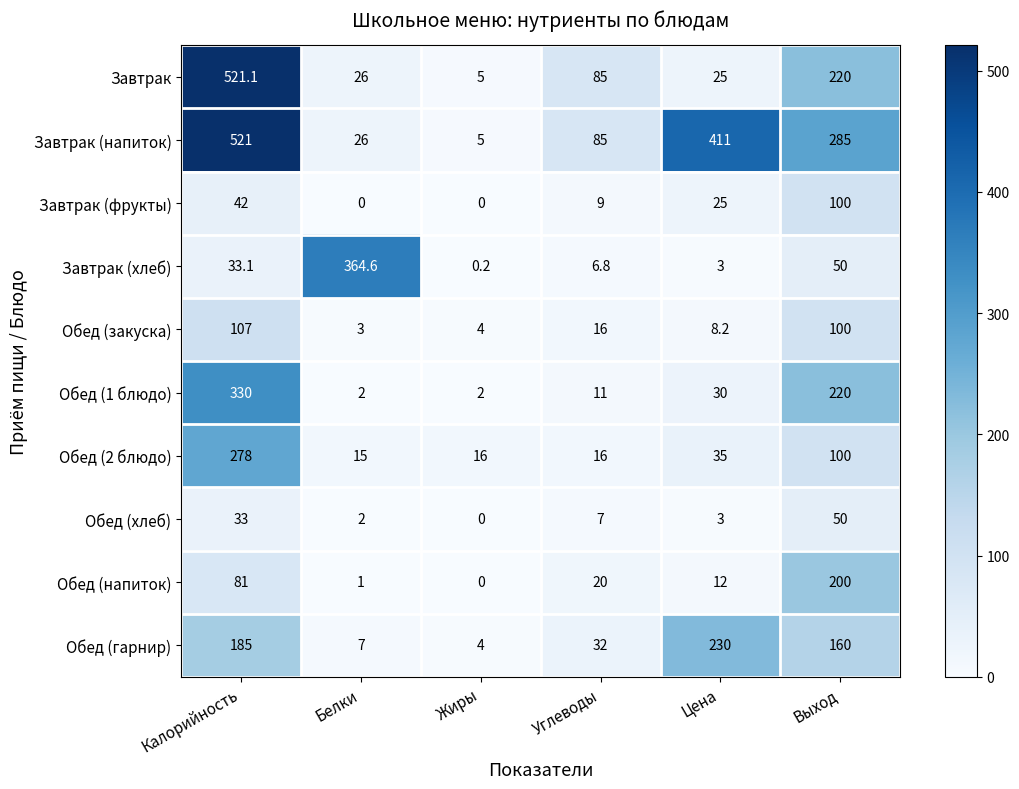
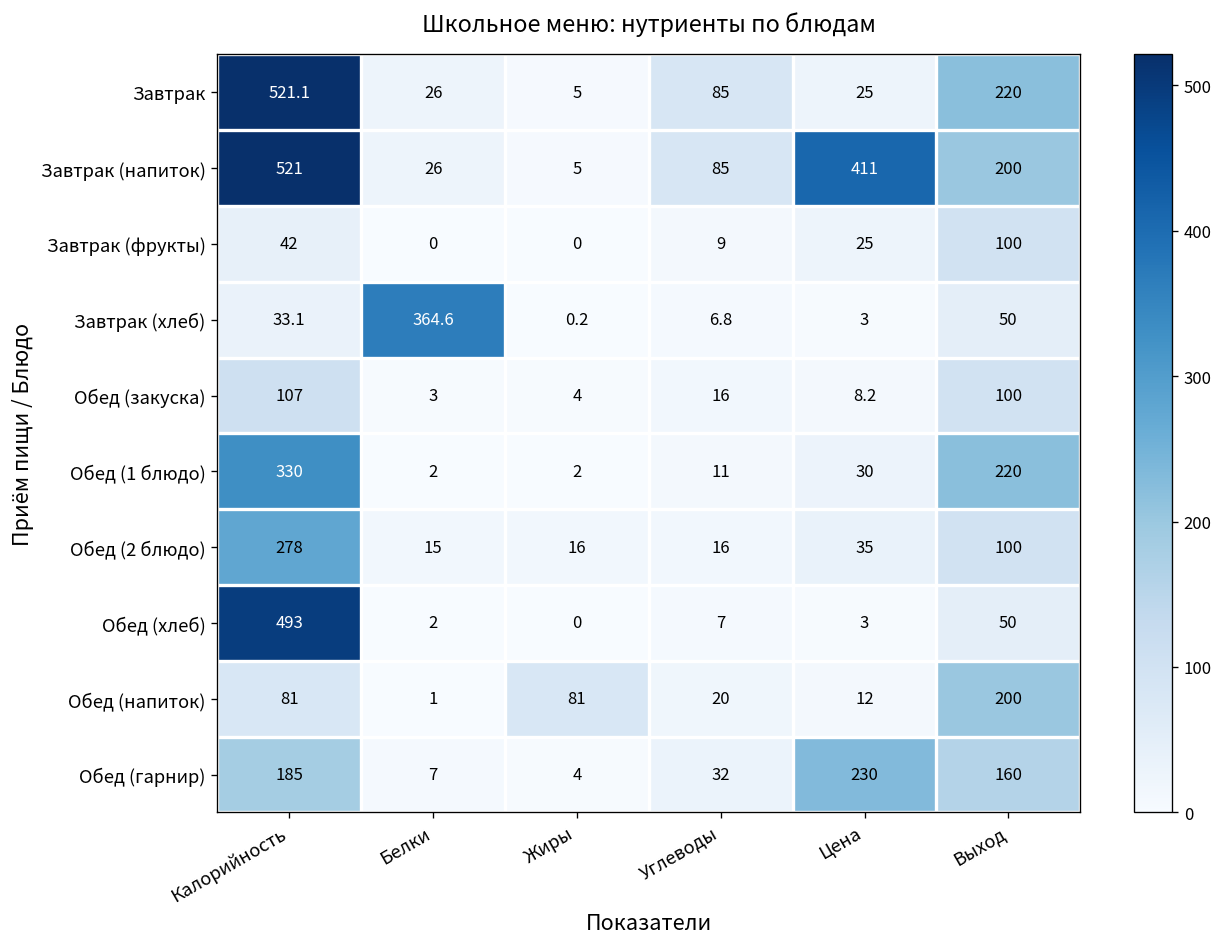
Завтрак (напиток), Выход: 285 -> 200
Обед (хлеб), Калорийность: 33 -> 493
Обед (напиток), Жиры: 0 -> 81
